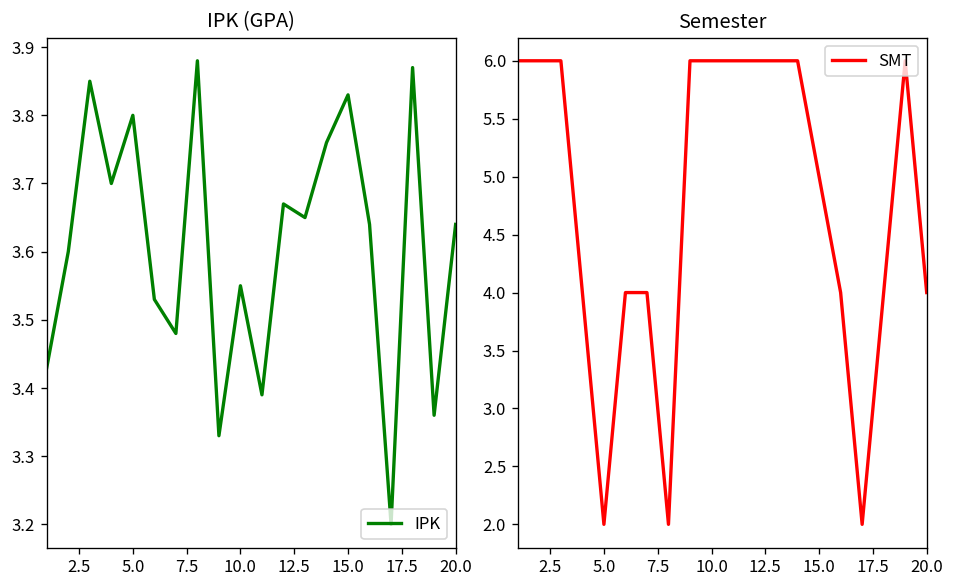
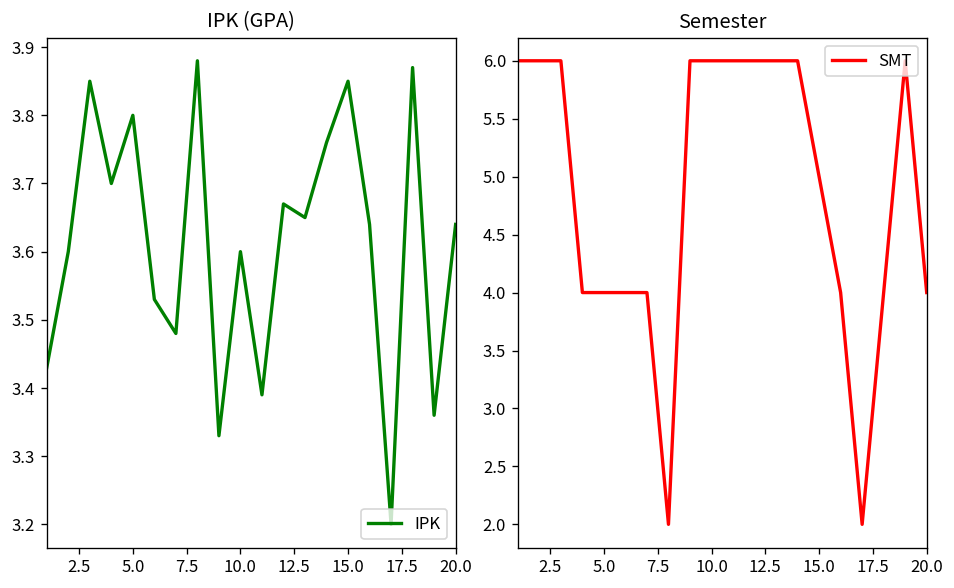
IPK (GPA), 10.0: 3.55 -> 3.60
IPK (GPA), 15.0: 3.83 -> 3.85
Semester, 5.0: 2 -> 4
